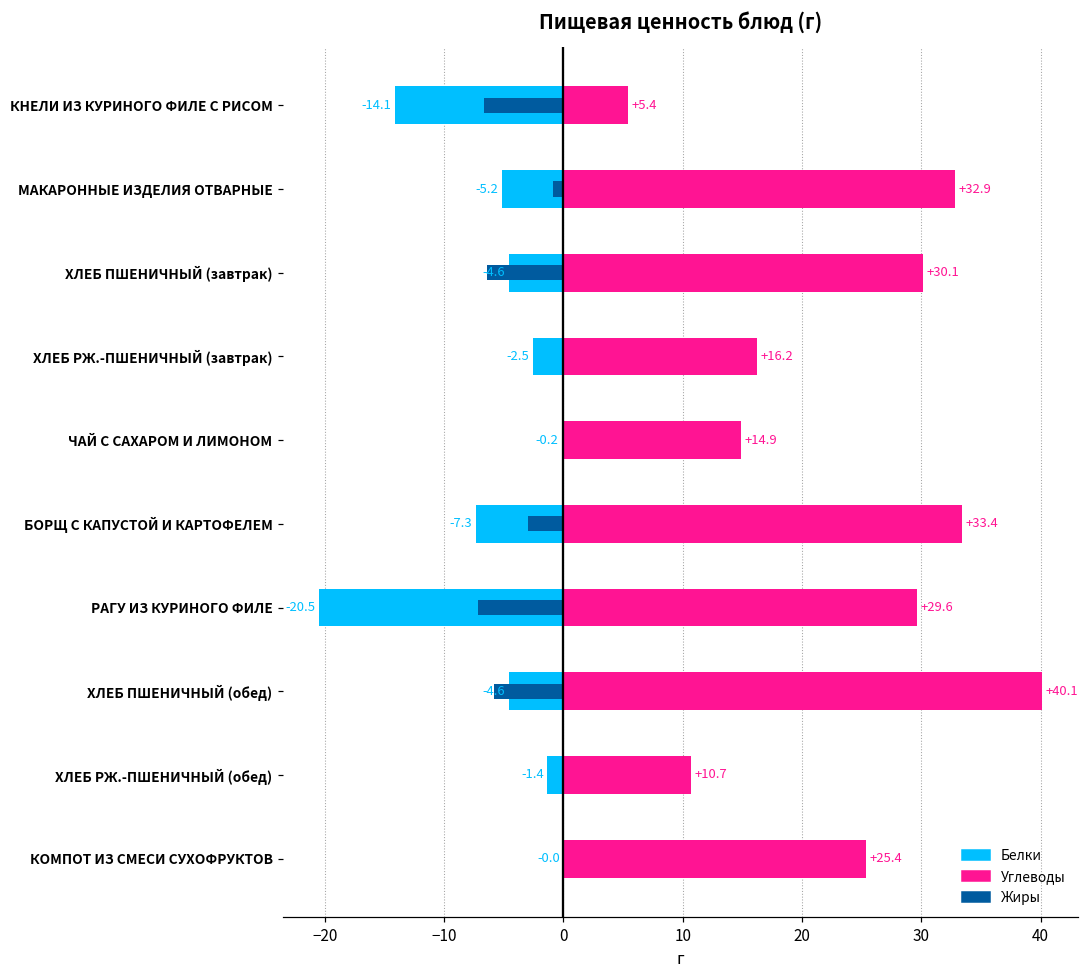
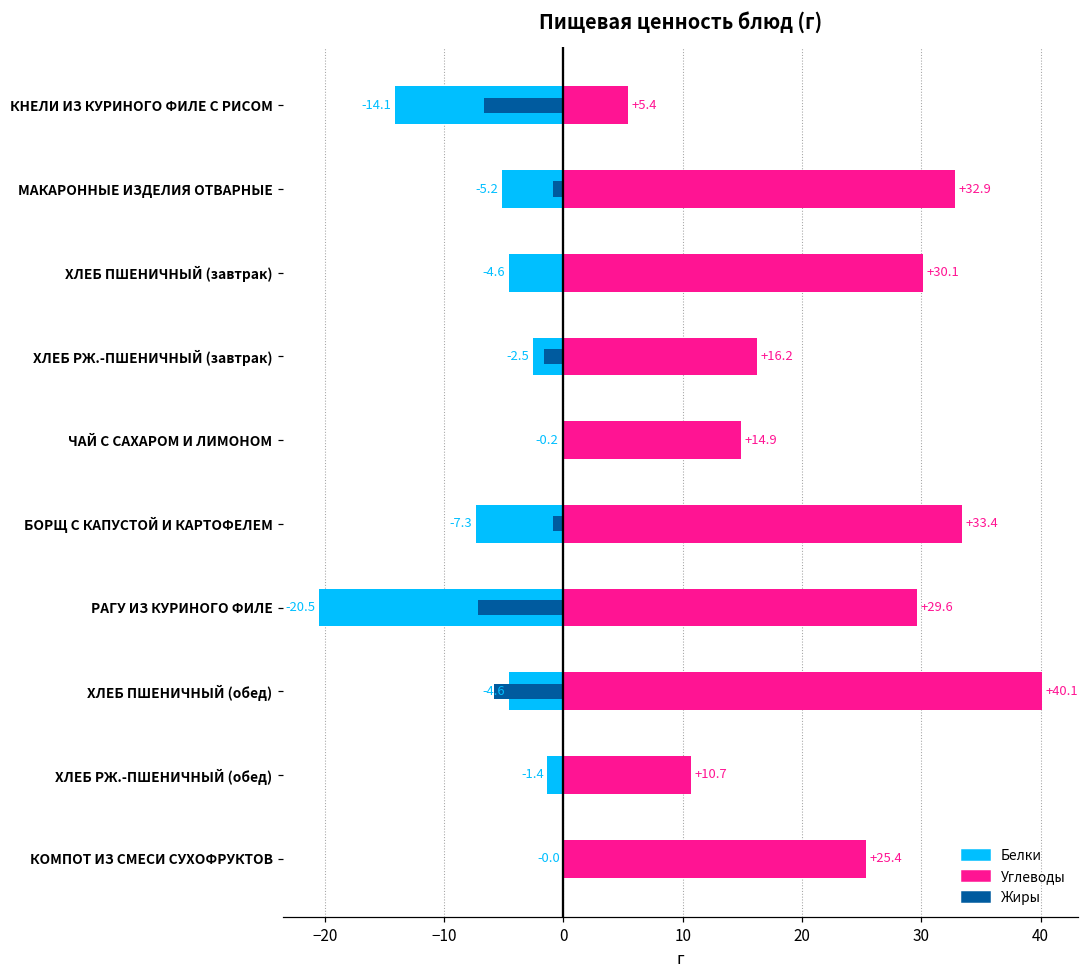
Жиры, ХЛЕБ ПШЕНИЧНЫЙ (завтрак): -6.4 -> -0.1
Жиры, ХЛЕБ РЖ.-ПШЕНИЧНЫЙ (завтрак): -0.1 -> -1.6
Жиры, БОРЩ С КАПУСТОЙ И КАРТОФЕЛЕМ: -3.0 -> -0.9
